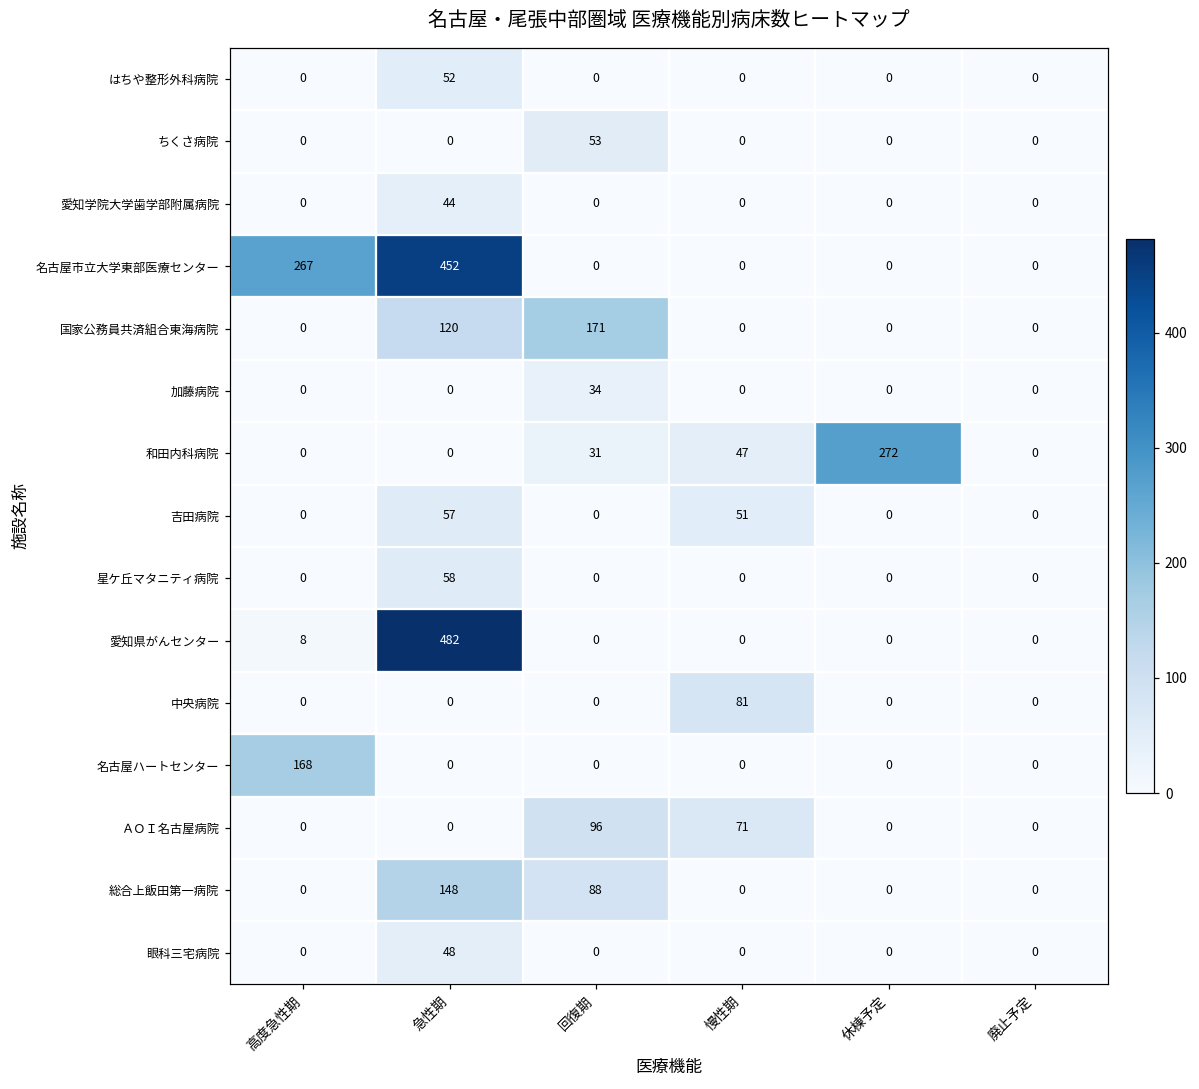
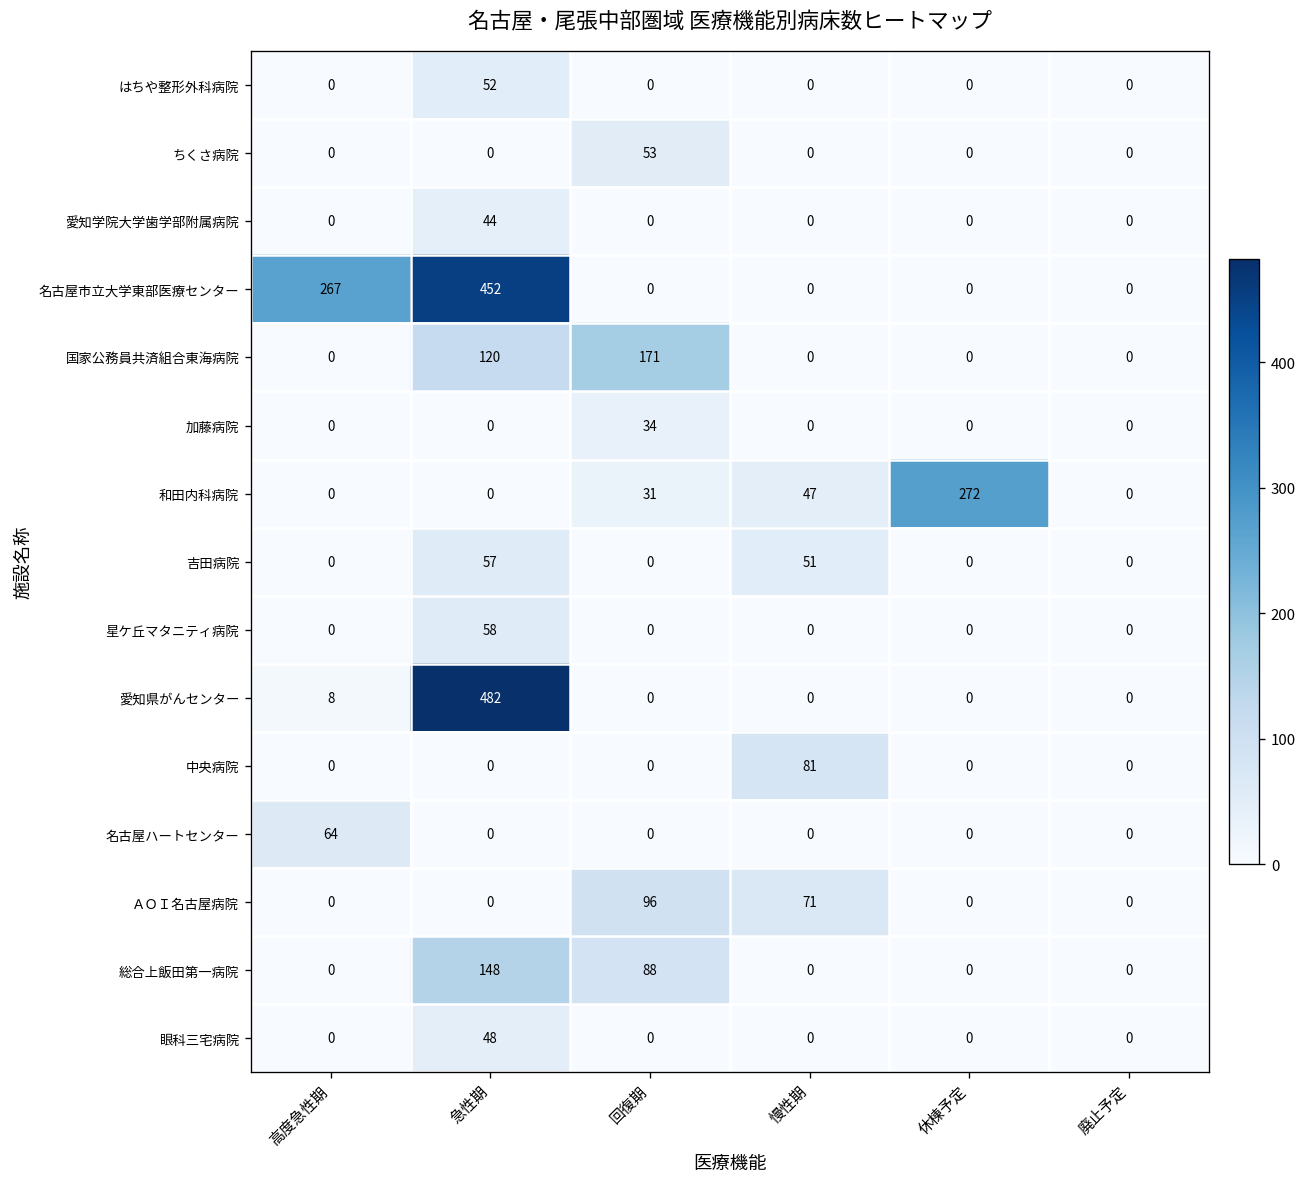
名古屋ハートセンター, 高度急性期: 168 -> 64
